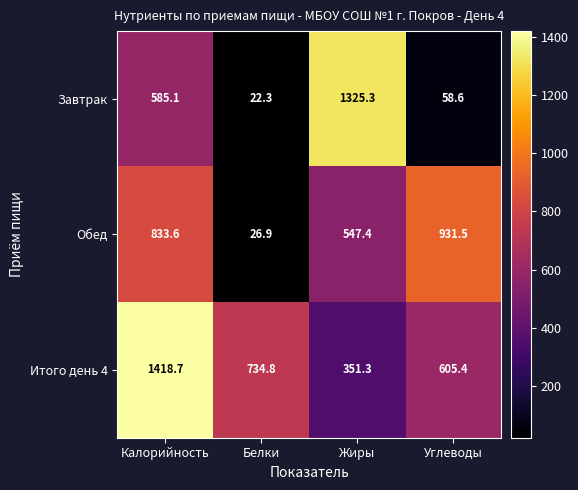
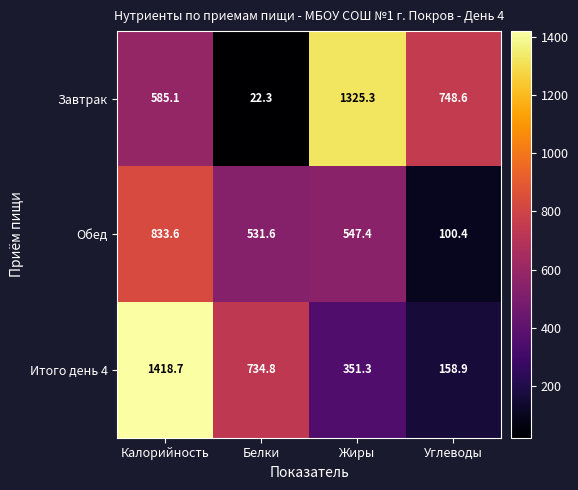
Завтрак, Углеводы: 58.6 -> 748.6
Обед, Белки: 26.9 -> 531.6
Обед, Углеводы: 931.5 -> 100.4
Итого день 4, Углеводы: 605.4 -> 158.9
